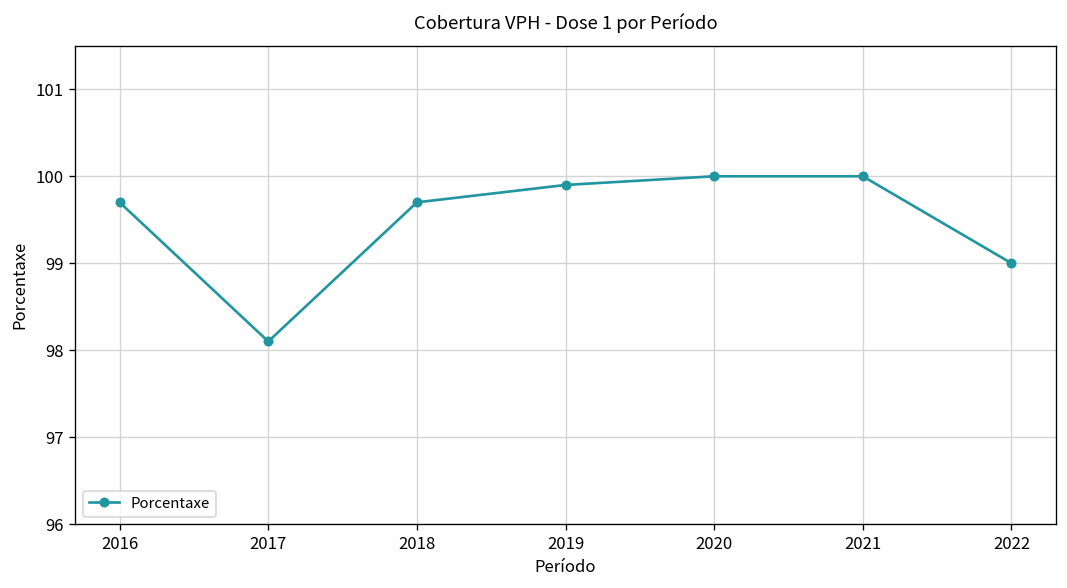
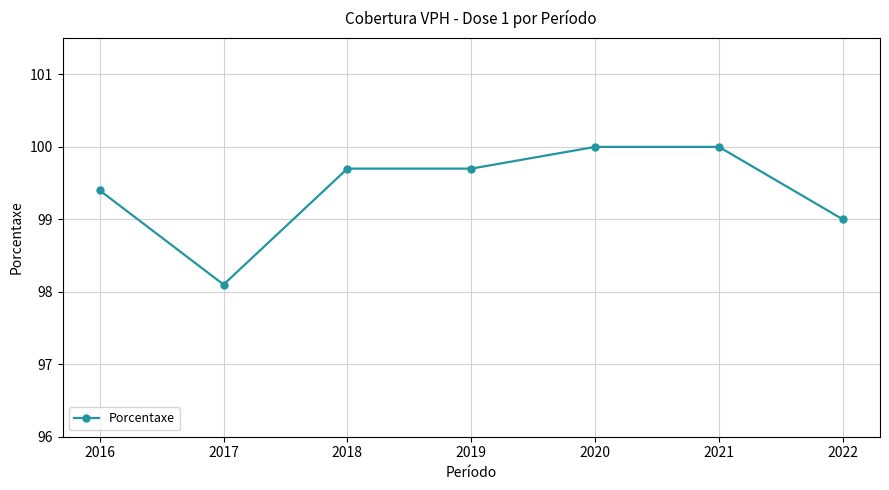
2016: 99.7 -> 99.4
2019: 99.9 -> 99.7
